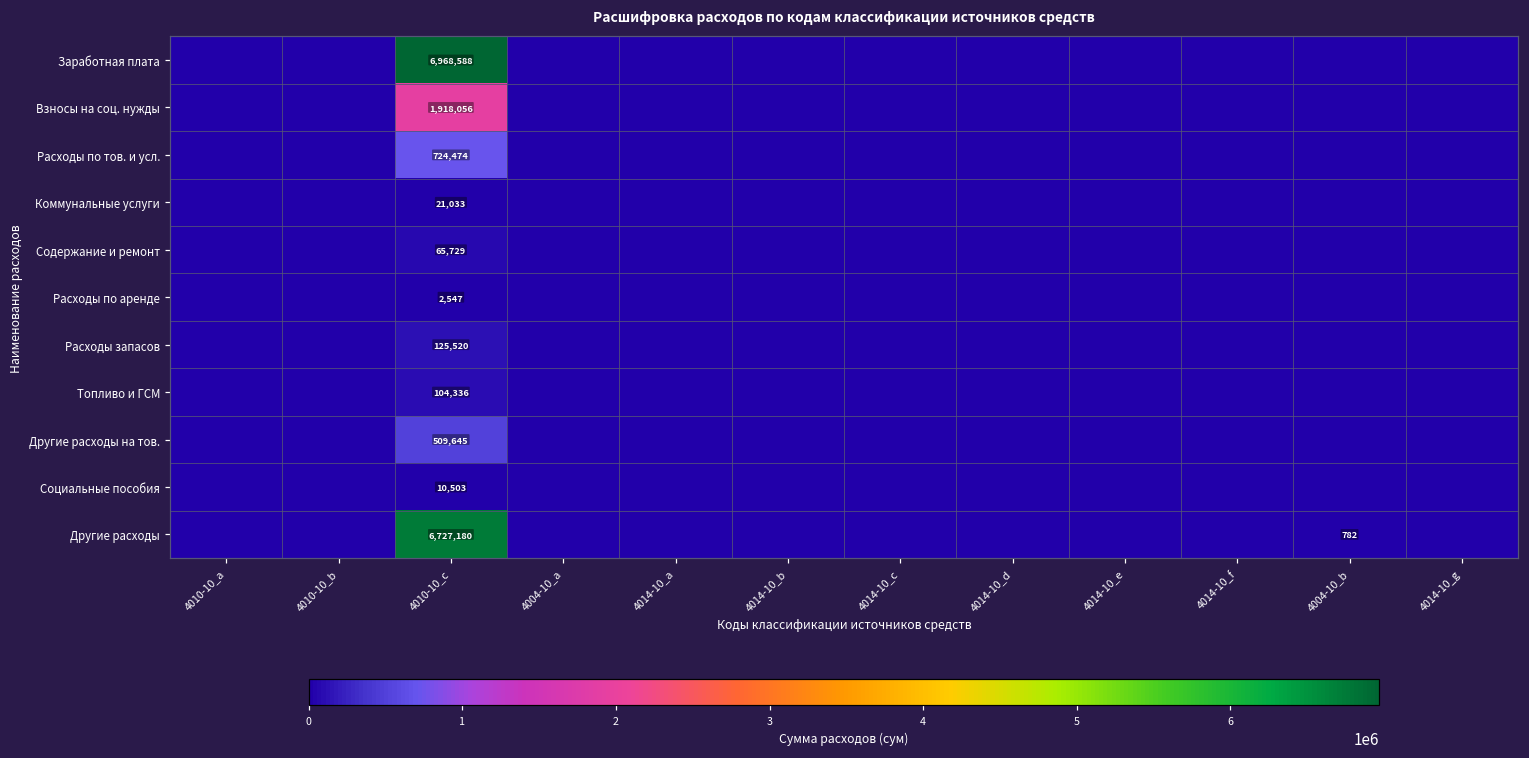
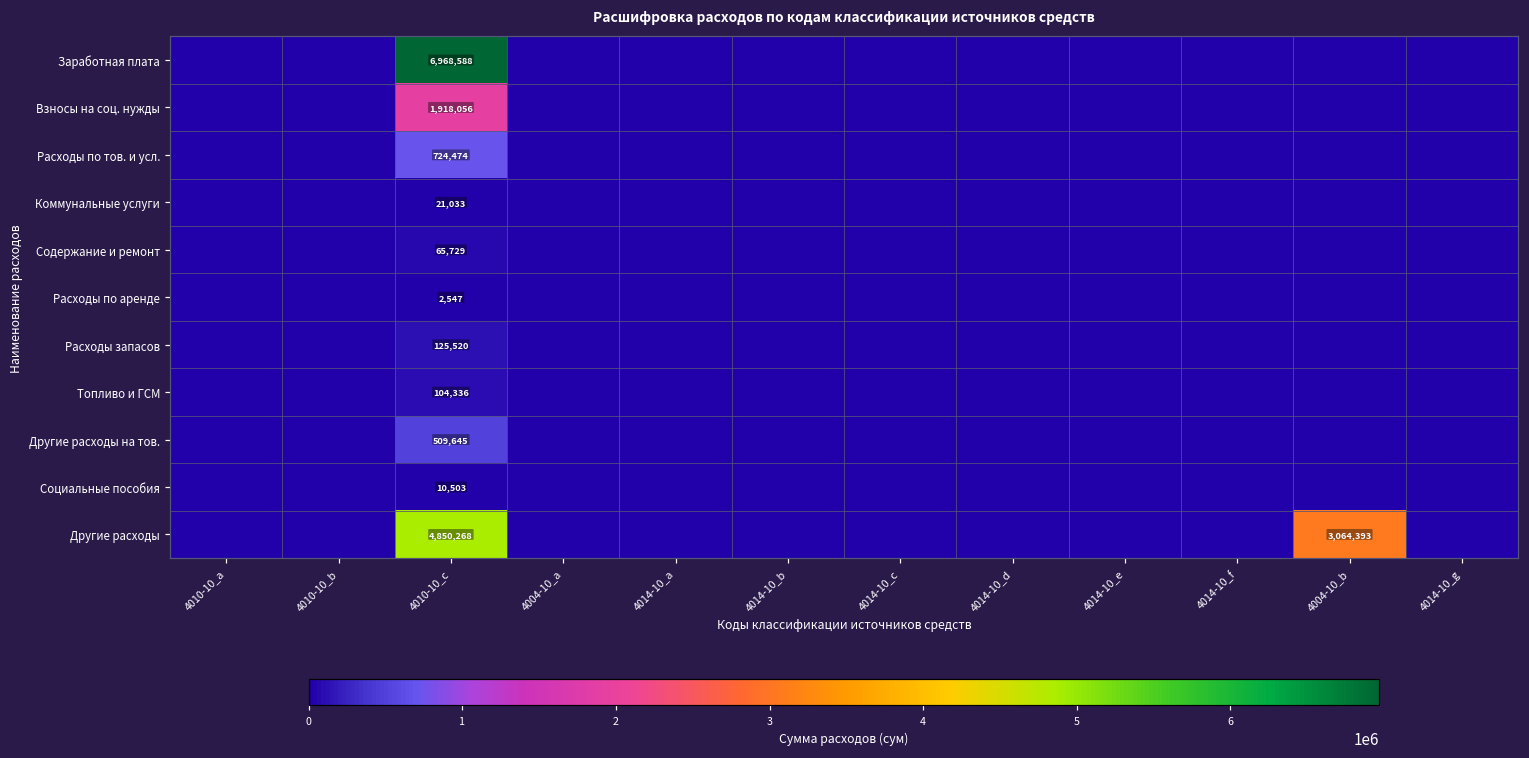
Другие расходы, 4010-10_c: 6,727,180 -> 4,850,268
Другие расходы, 4004-10_b: 782 -> 3,064,393
